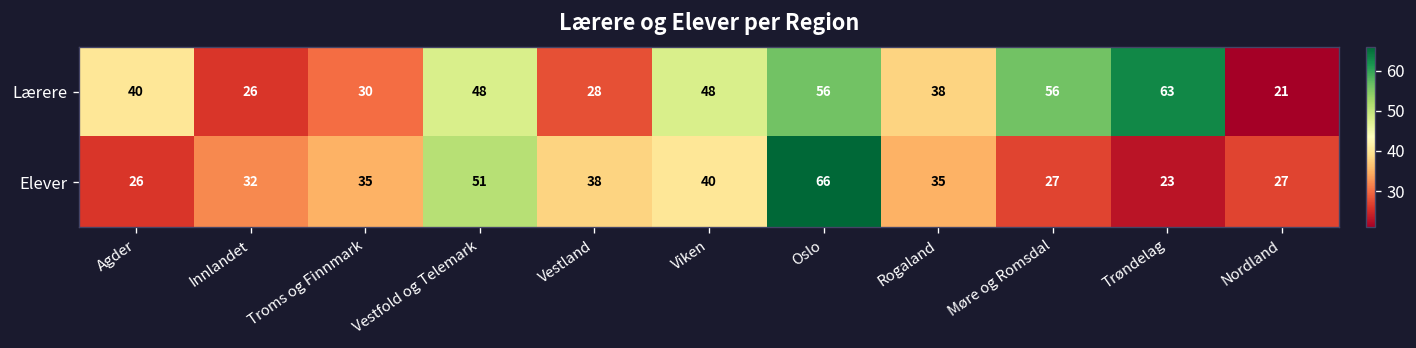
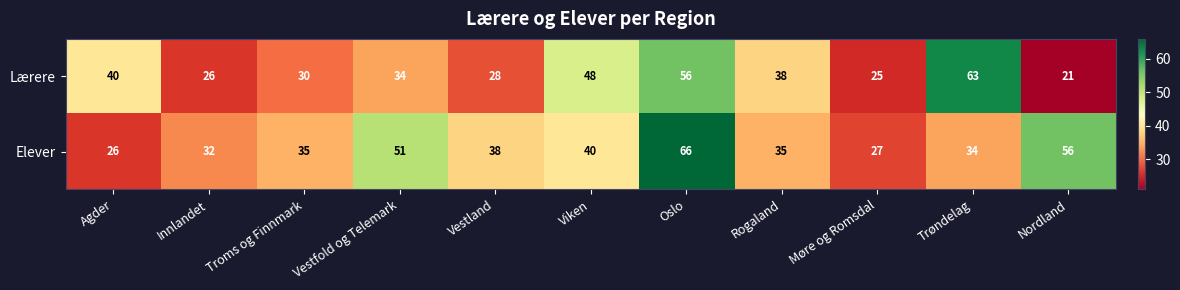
Lærere, Vestfold og Telemark: 48 -> 34
Lærere, Møre og Romsdal: 56 -> 25
Elever, Trøndelag: 23 -> 34
Elever, Nordland: 27 -> 56
